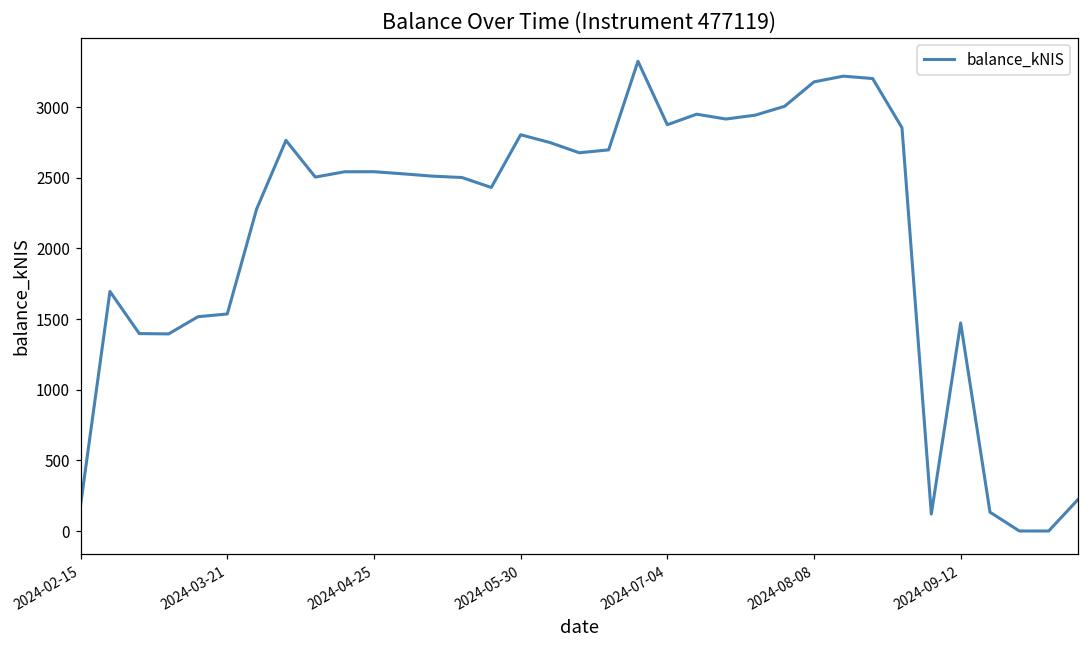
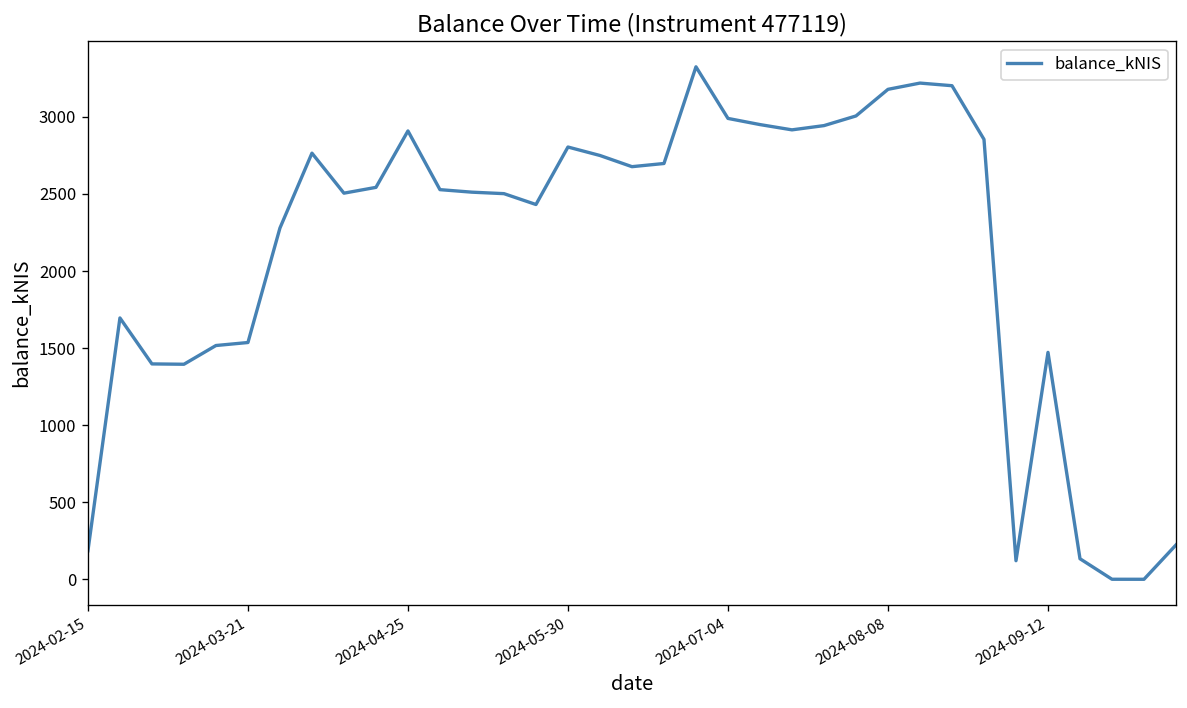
2024-04-25: 2540 -> 2910
2024-07-04: 2880 -> 2990
